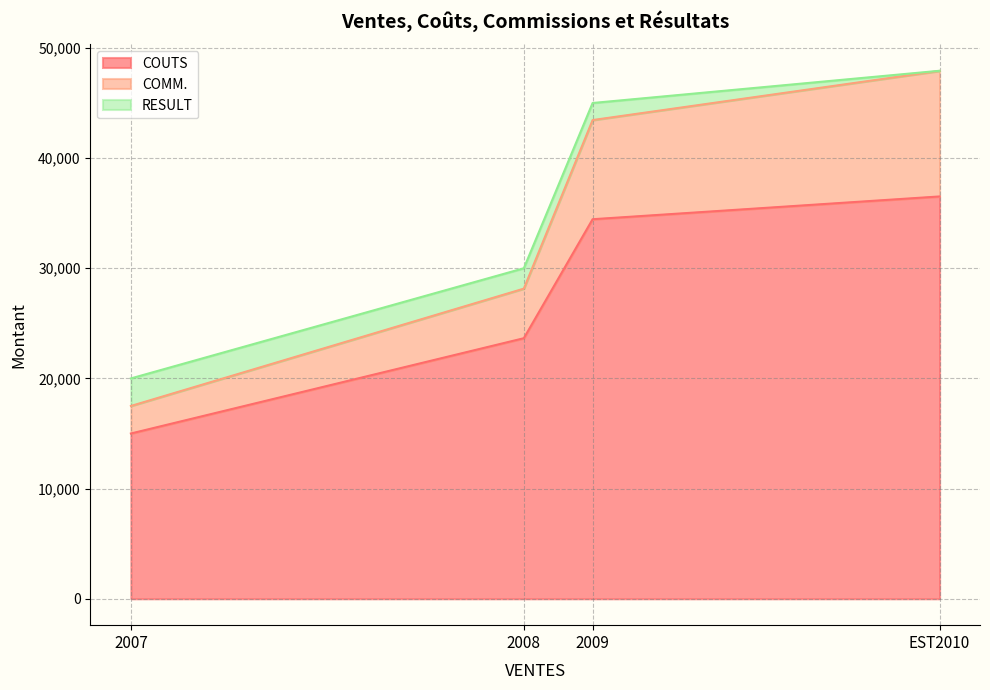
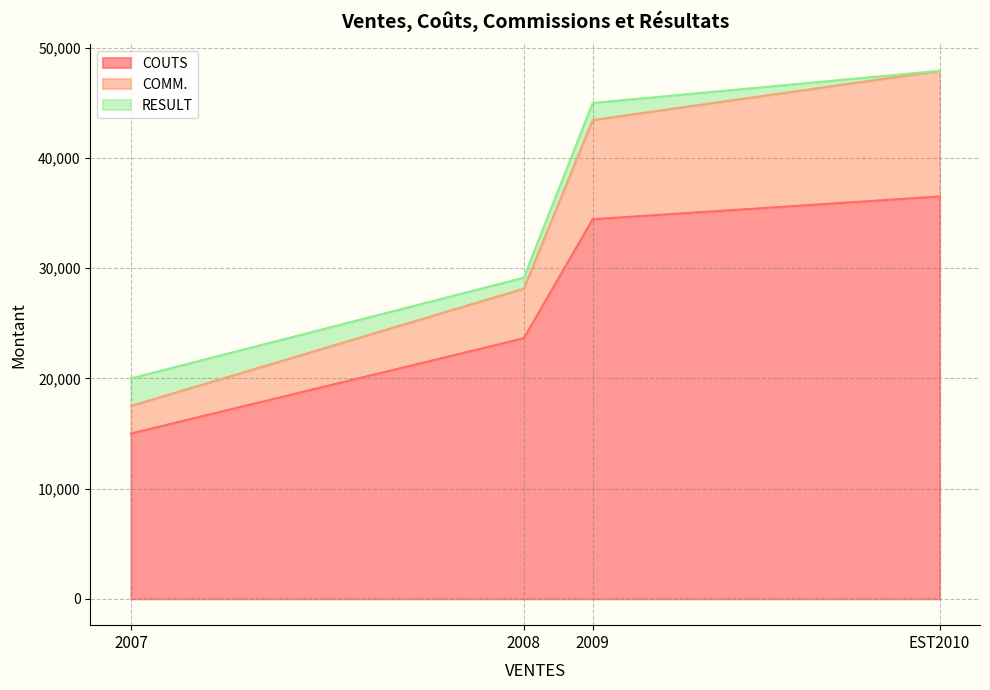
RESULT, 2008: 1,900 -> 1,000
